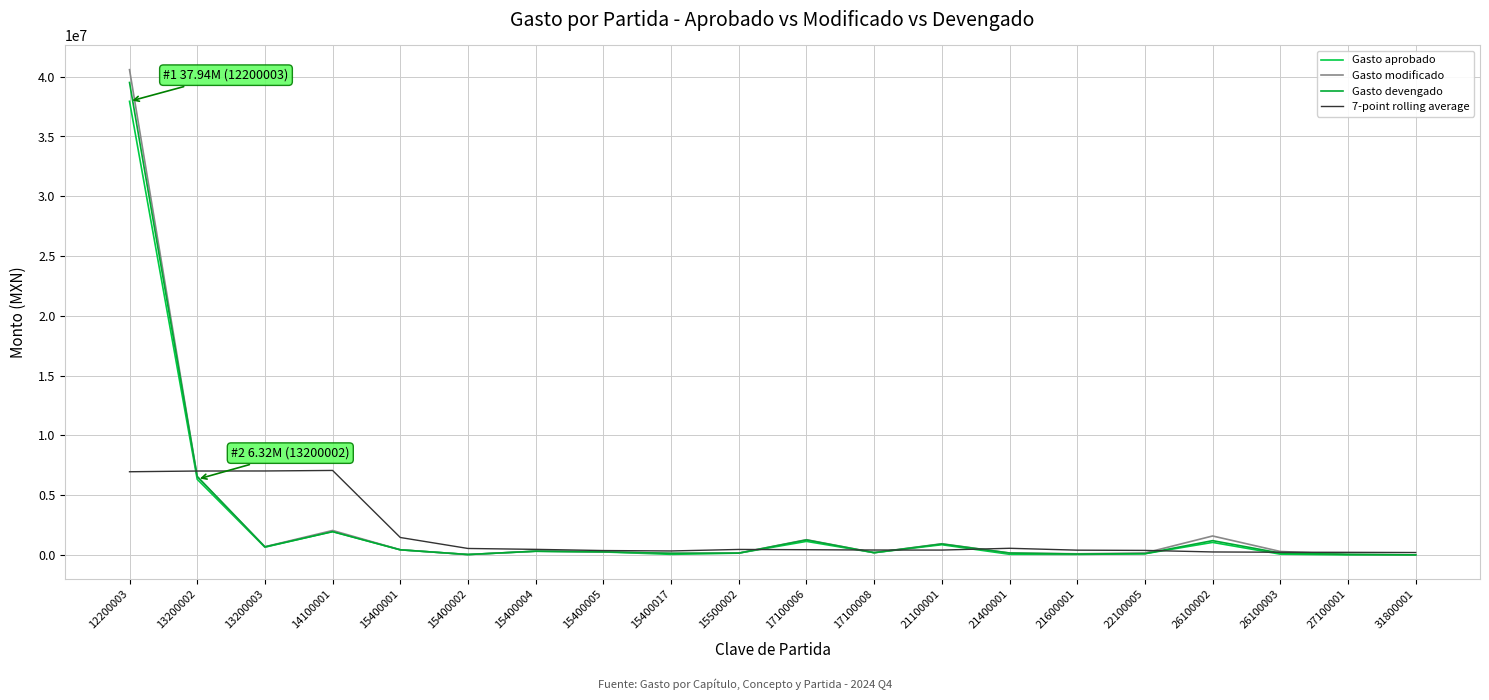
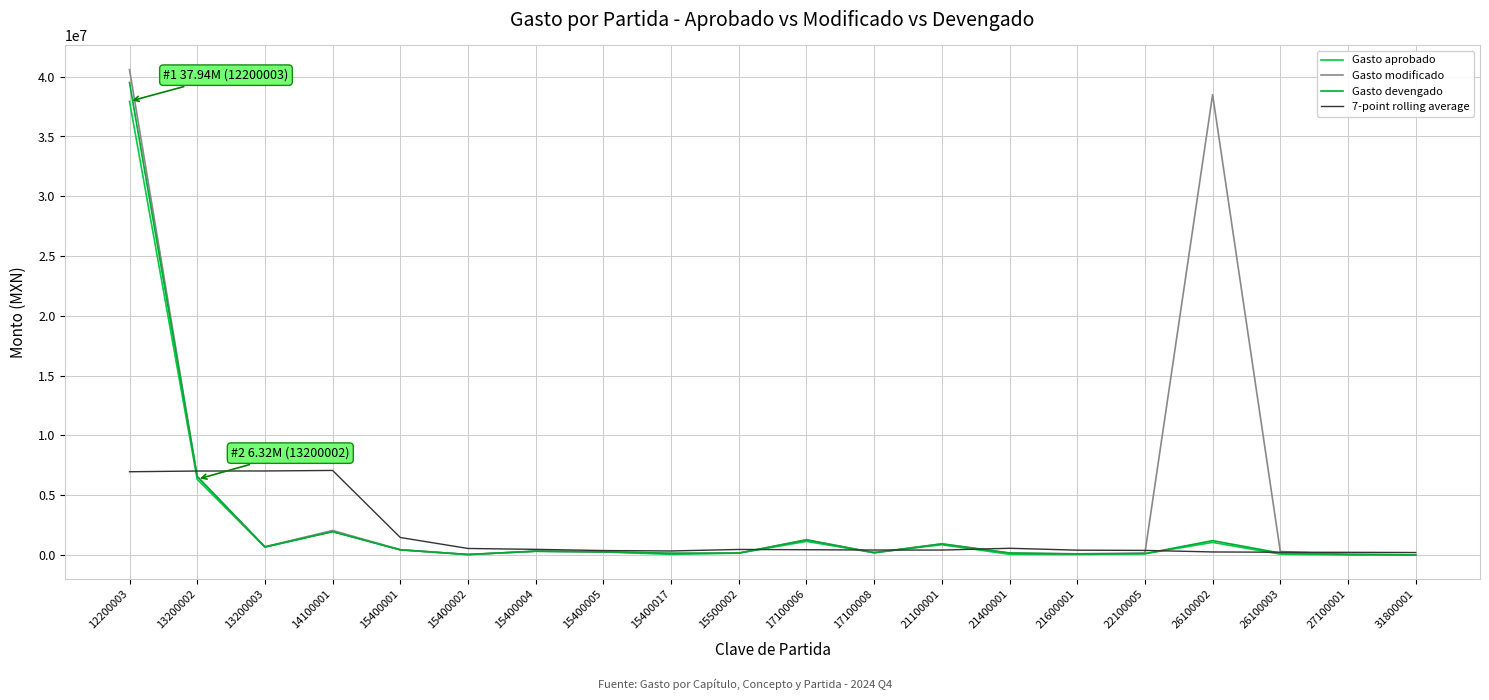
Gasto modificado, 26100002: 1600000 -> 38500000
